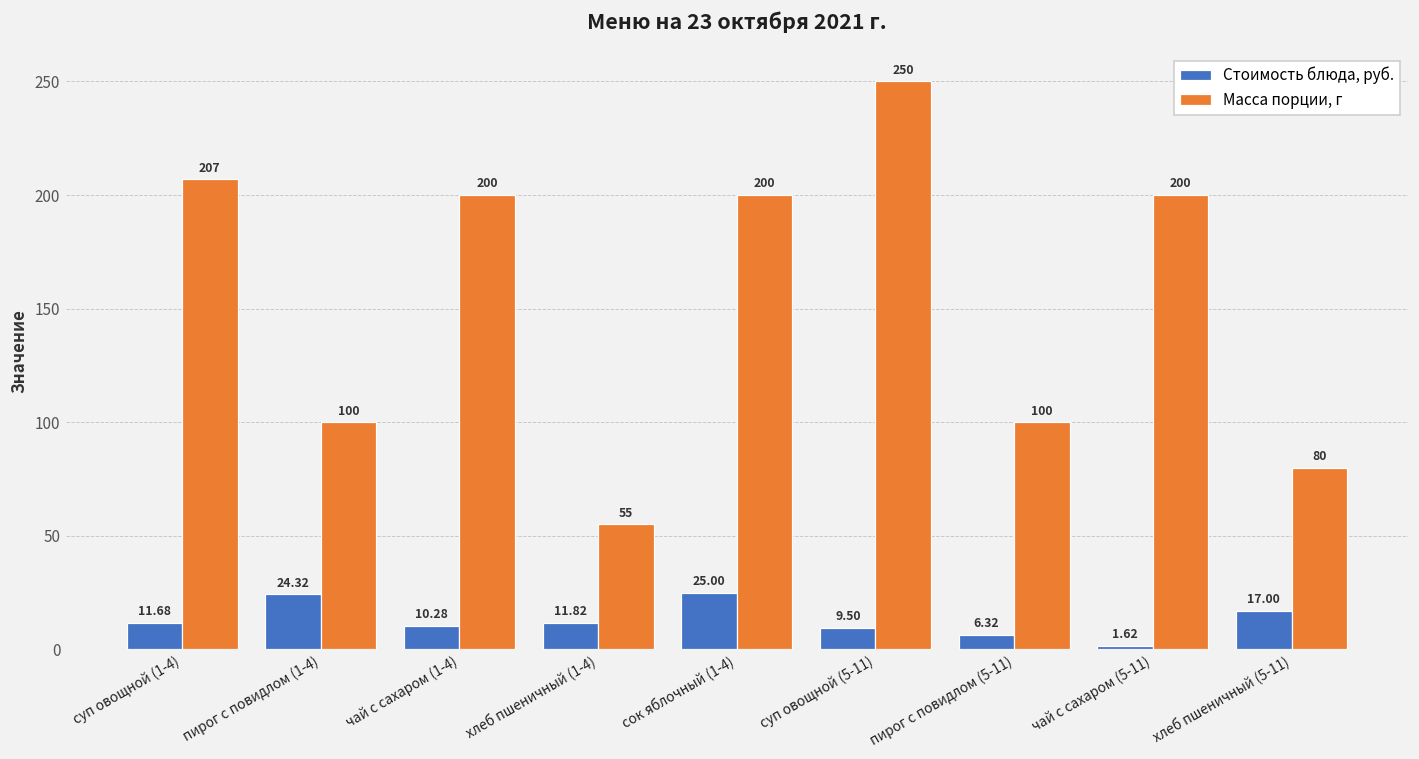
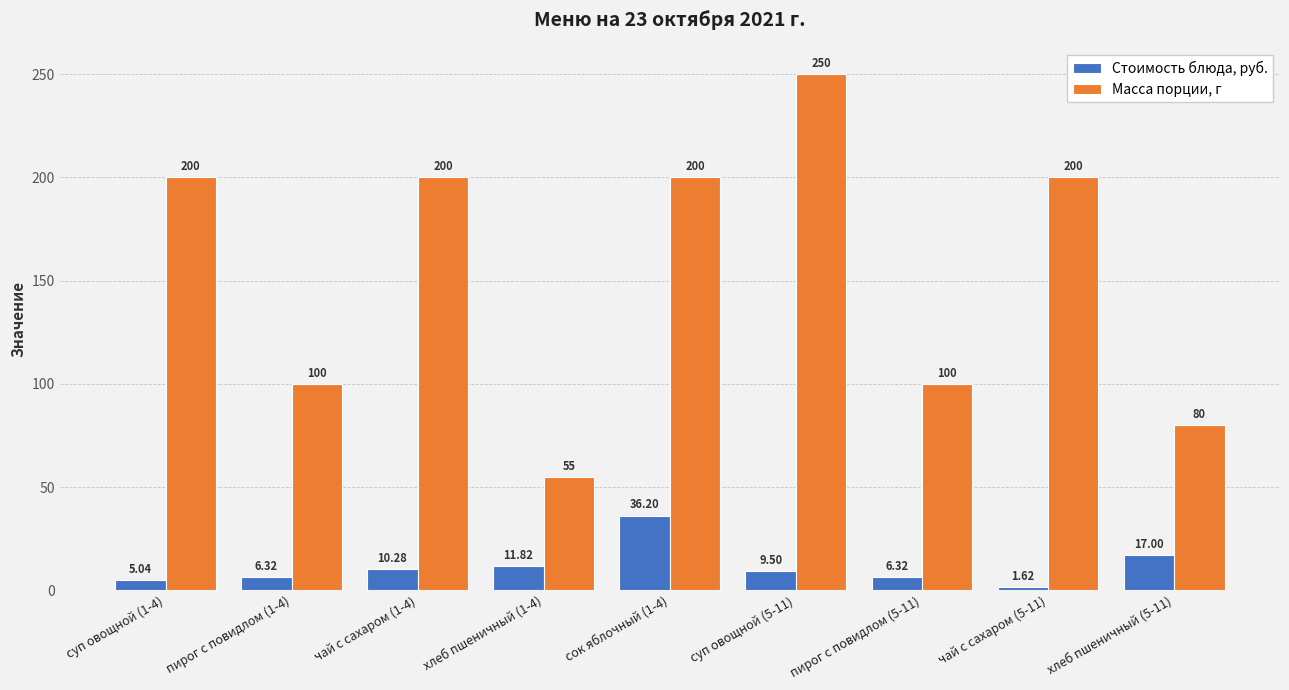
Стоимость блюда, руб., суп овощной (1-4): 11.68 -> 5.04
Масса порции, г, суп овощной (1-4): 207 -> 200
Стоимость блюда, руб., пирог с повидлом (1-4): 24.32 -> 6.32
Стоимость блюда, руб., сок яблочный (1-4): 25.00 -> 36.20
